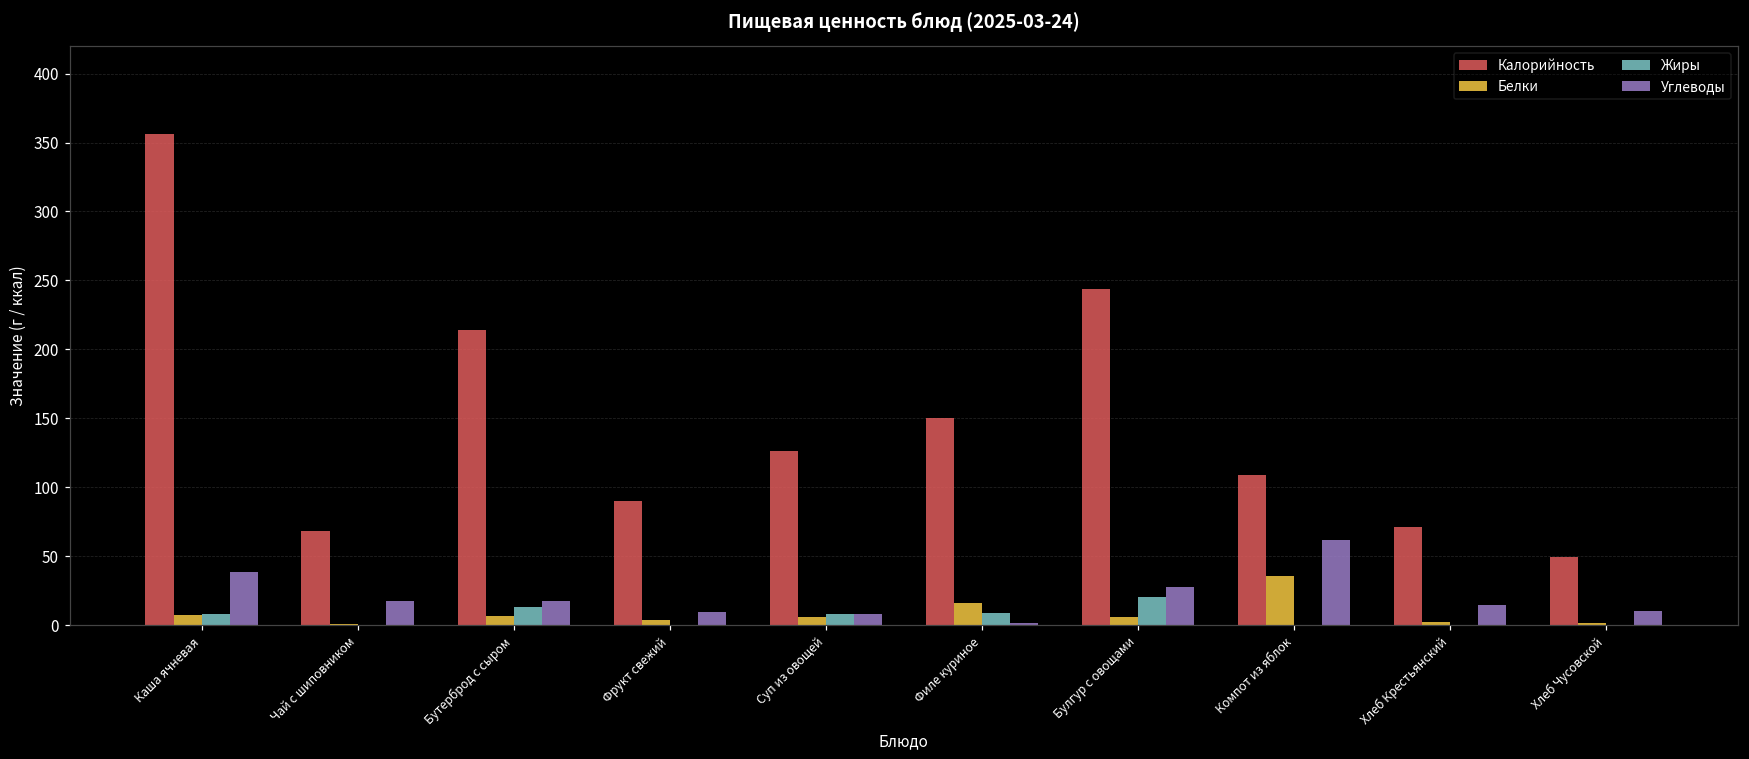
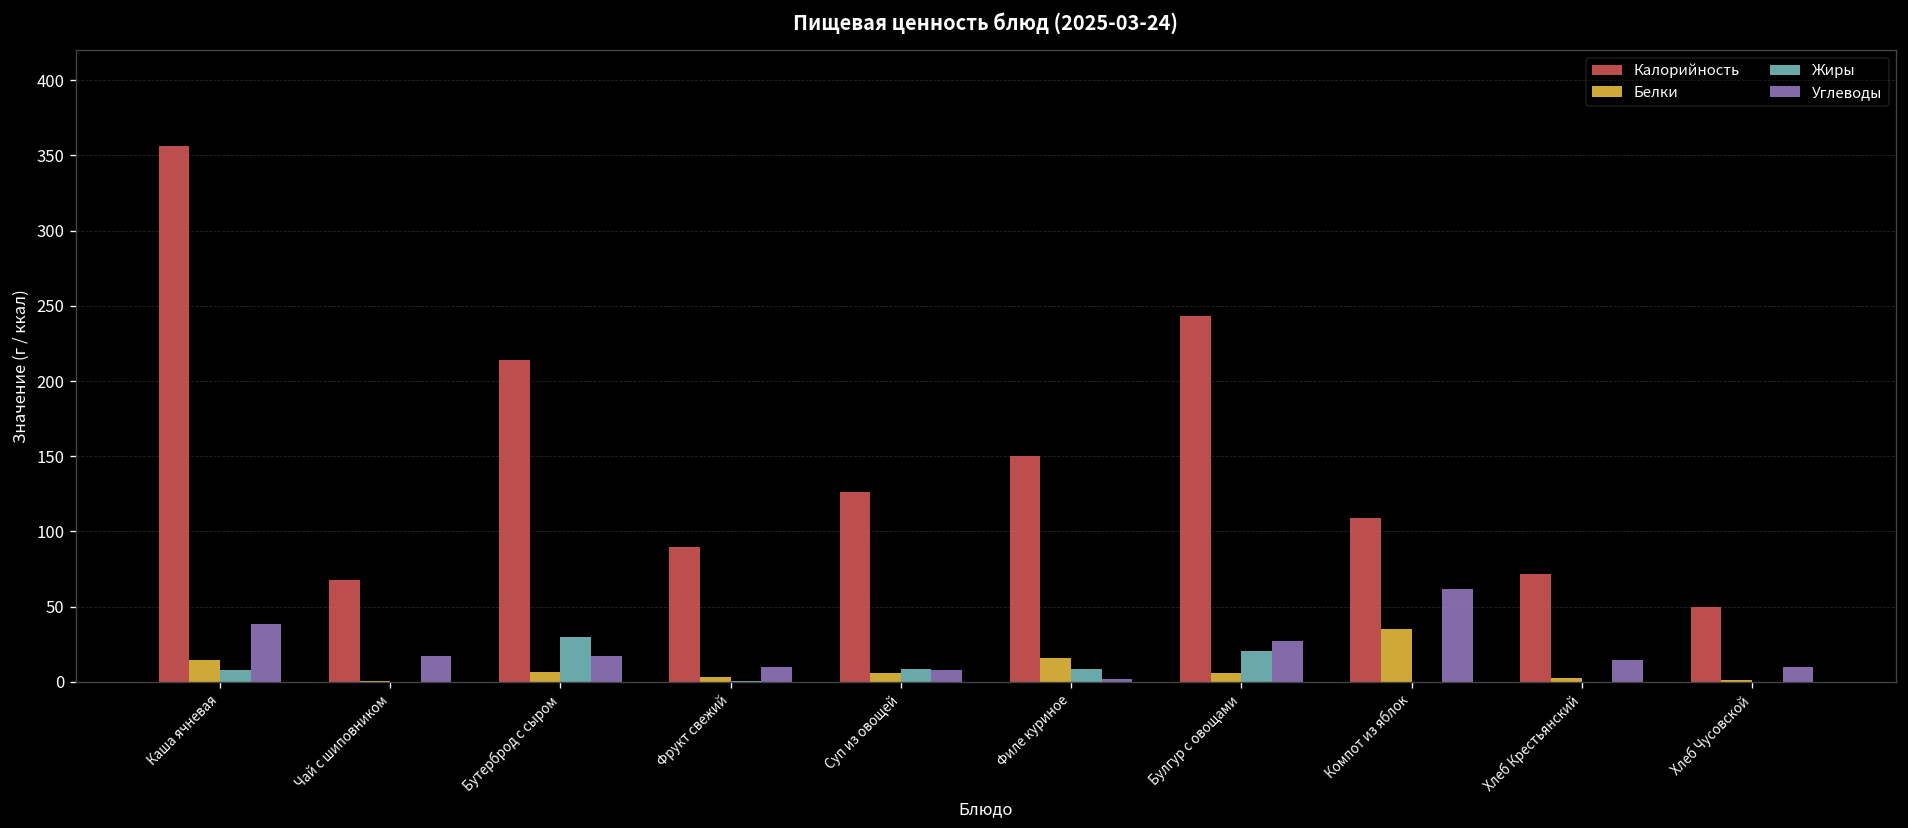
Белки, Каша ячневая: 7 -> 15
Жиры, Бутерброд с сыром: 13 -> 30
